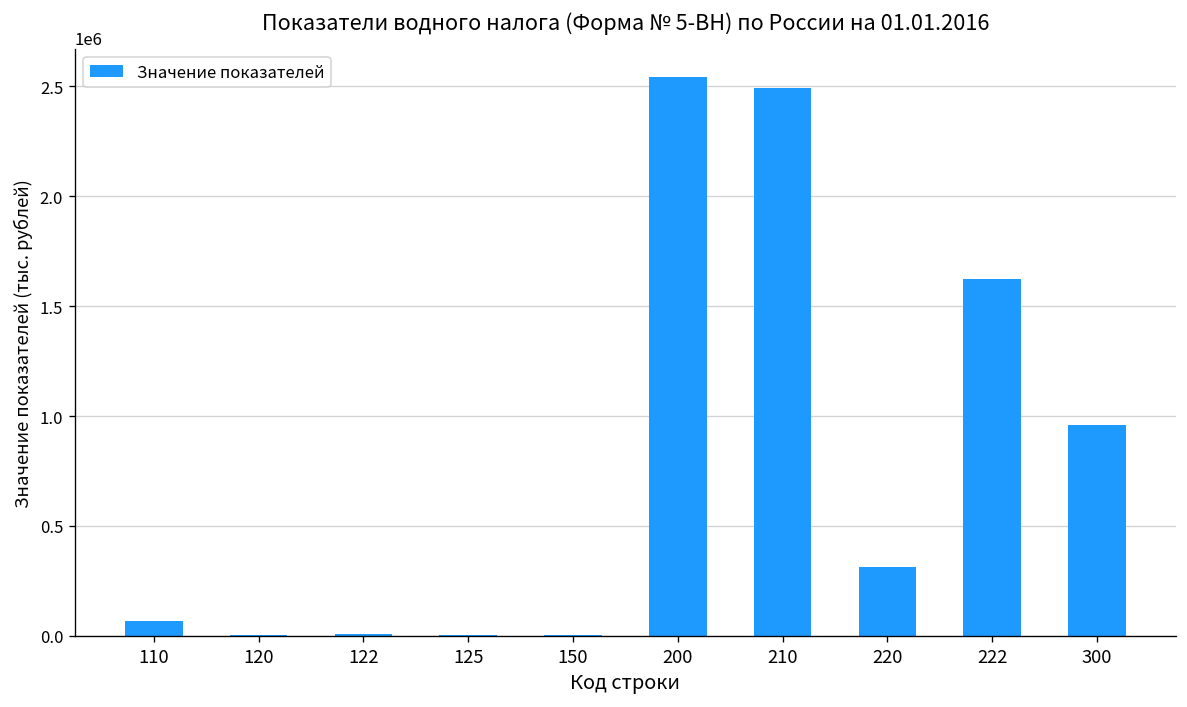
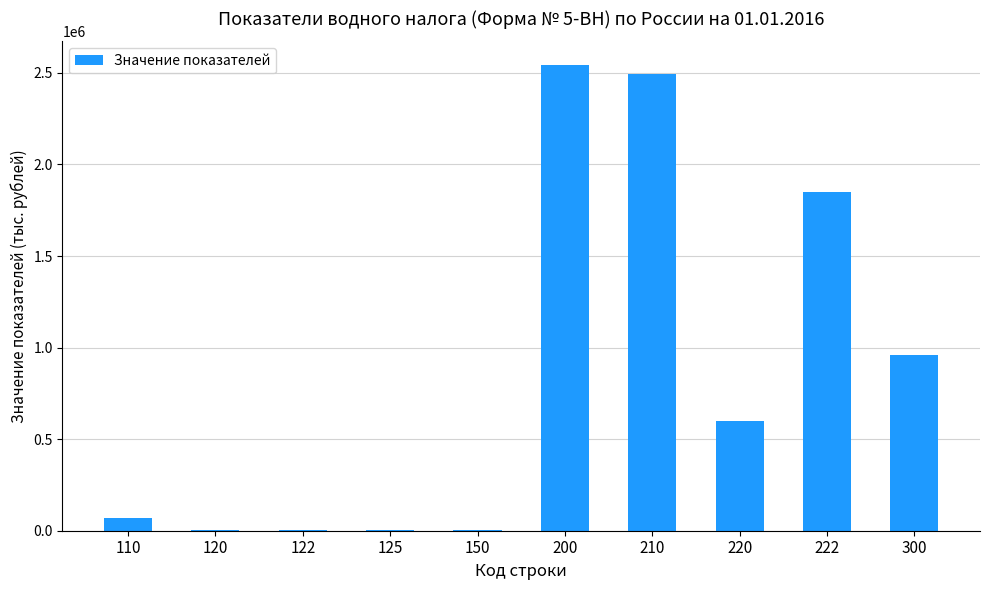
220: 320000 -> 600000
222: 1620000 -> 1850000
